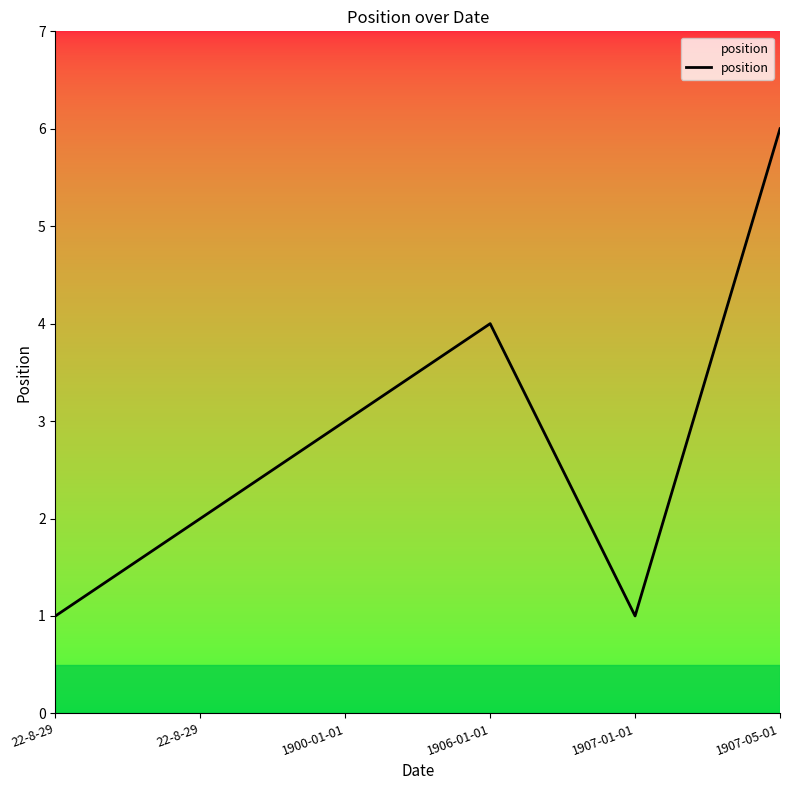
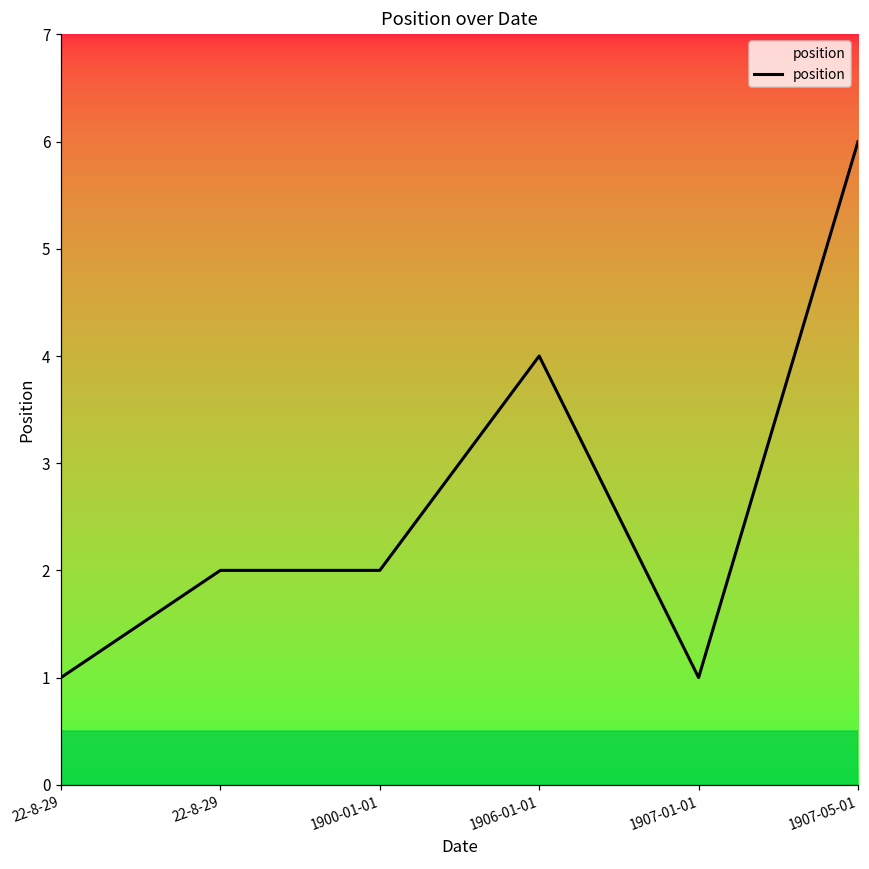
1900-01-01: 3 -> 2
